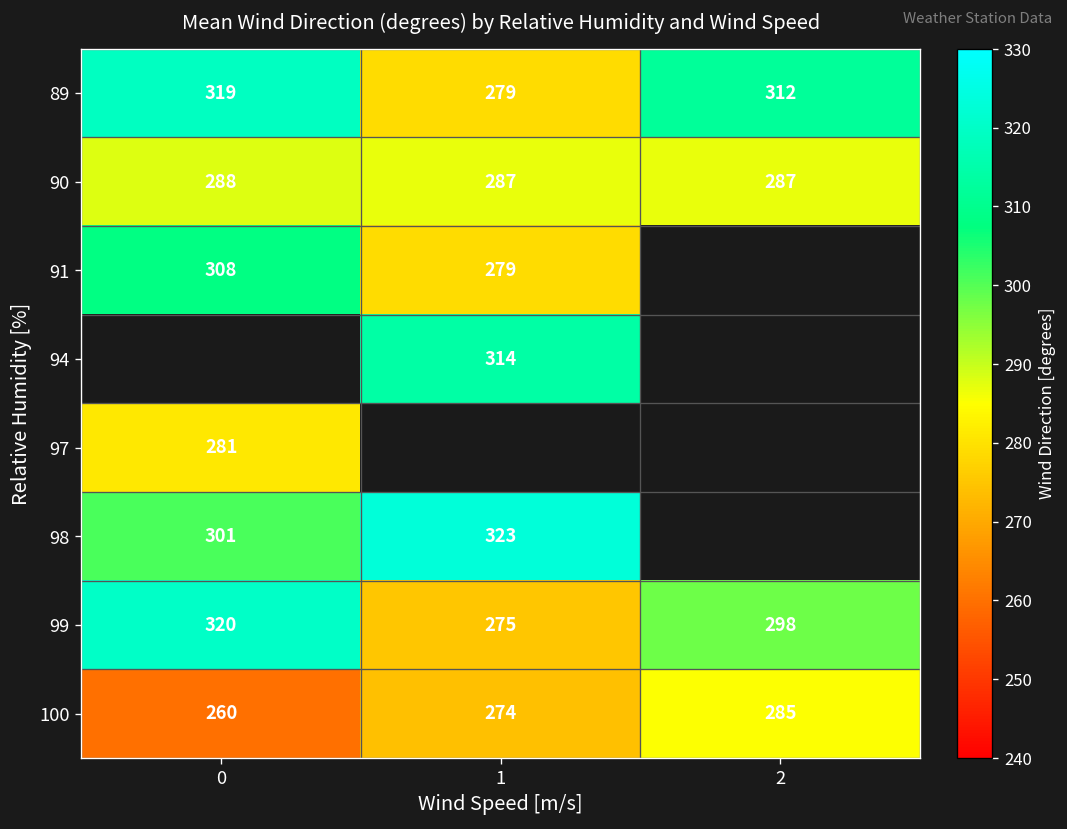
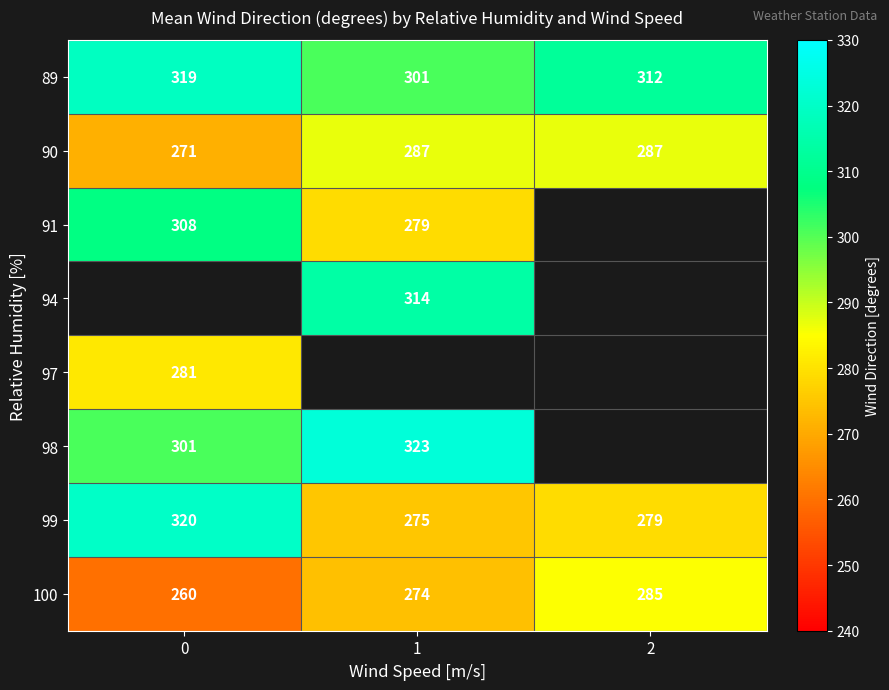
89, 1: 279 -> 301
90, 0: 288 -> 271
99, 2: 298 -> 279
